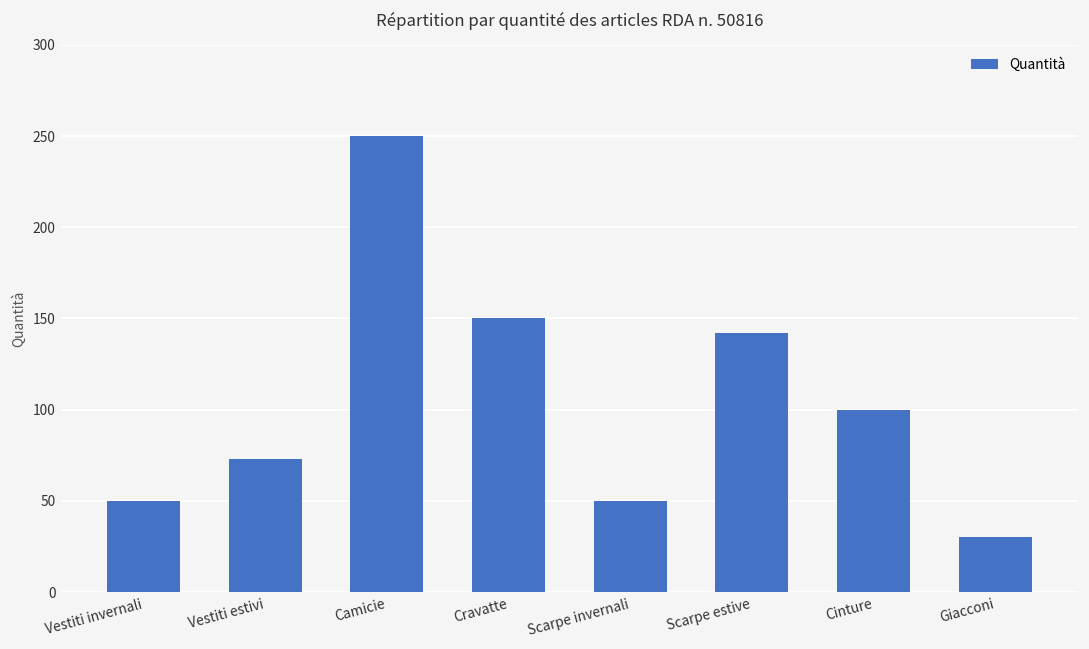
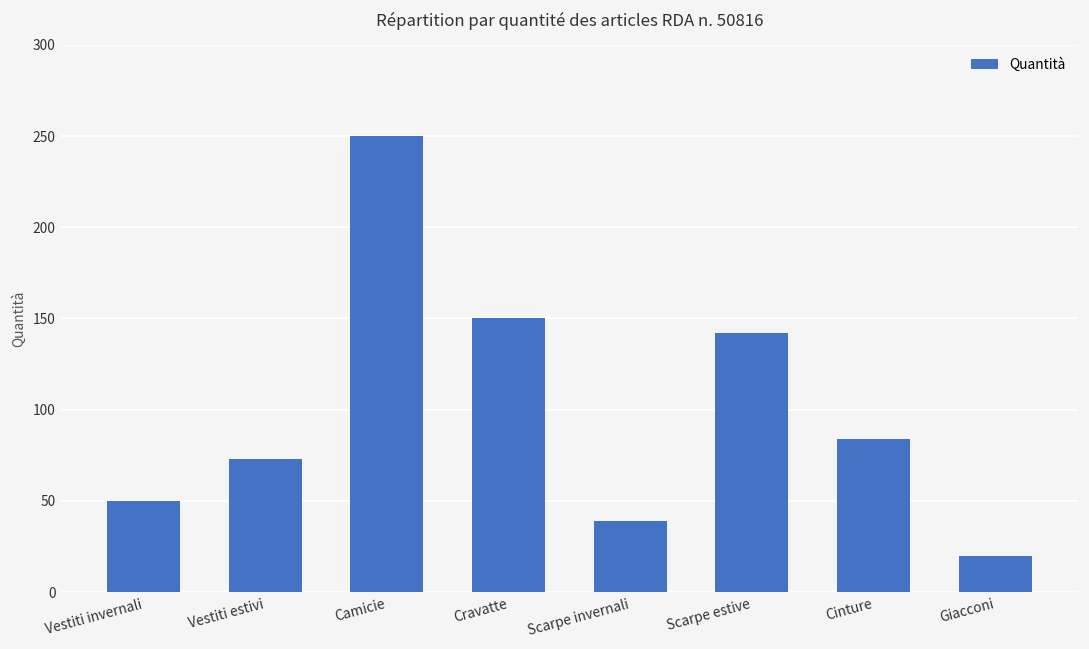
Scarpe invernali: 50 -> 39
Cinture: 100 -> 84
Giacconi: 30 -> 20
